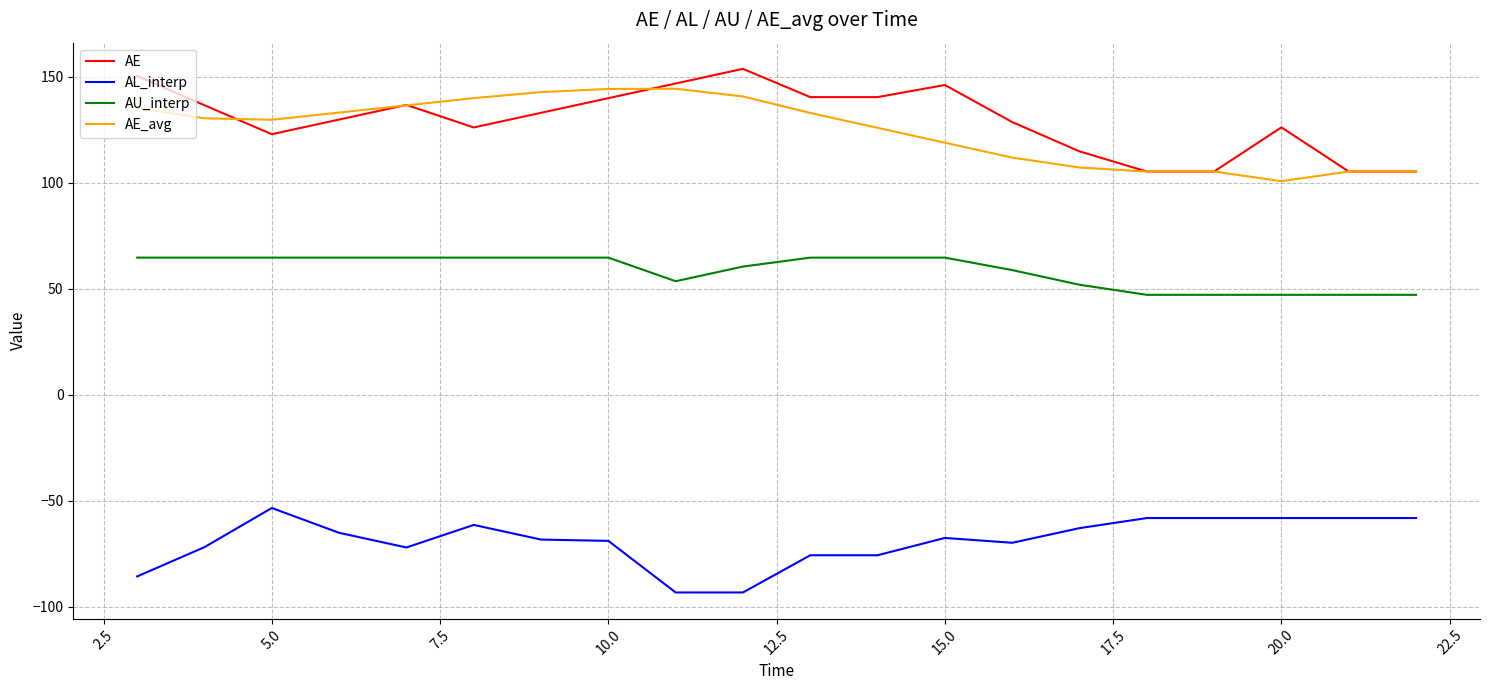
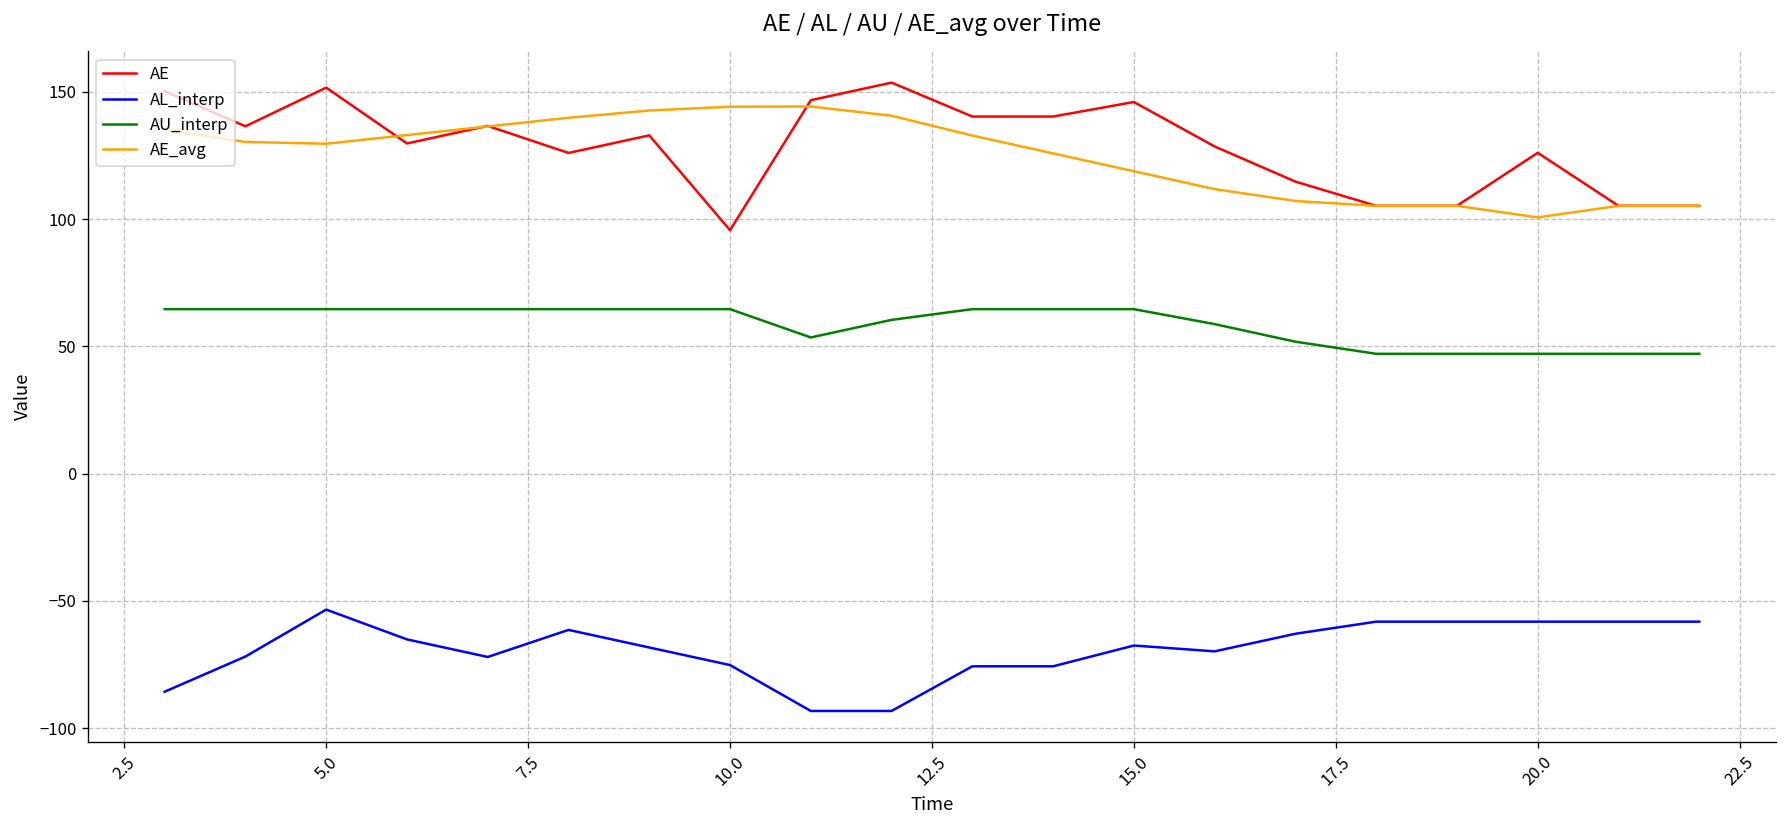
AE, 5.0: 123 -> 152
AE, 10.0: 140 -> 96
AL_interp, 10.0: -69 -> -75
